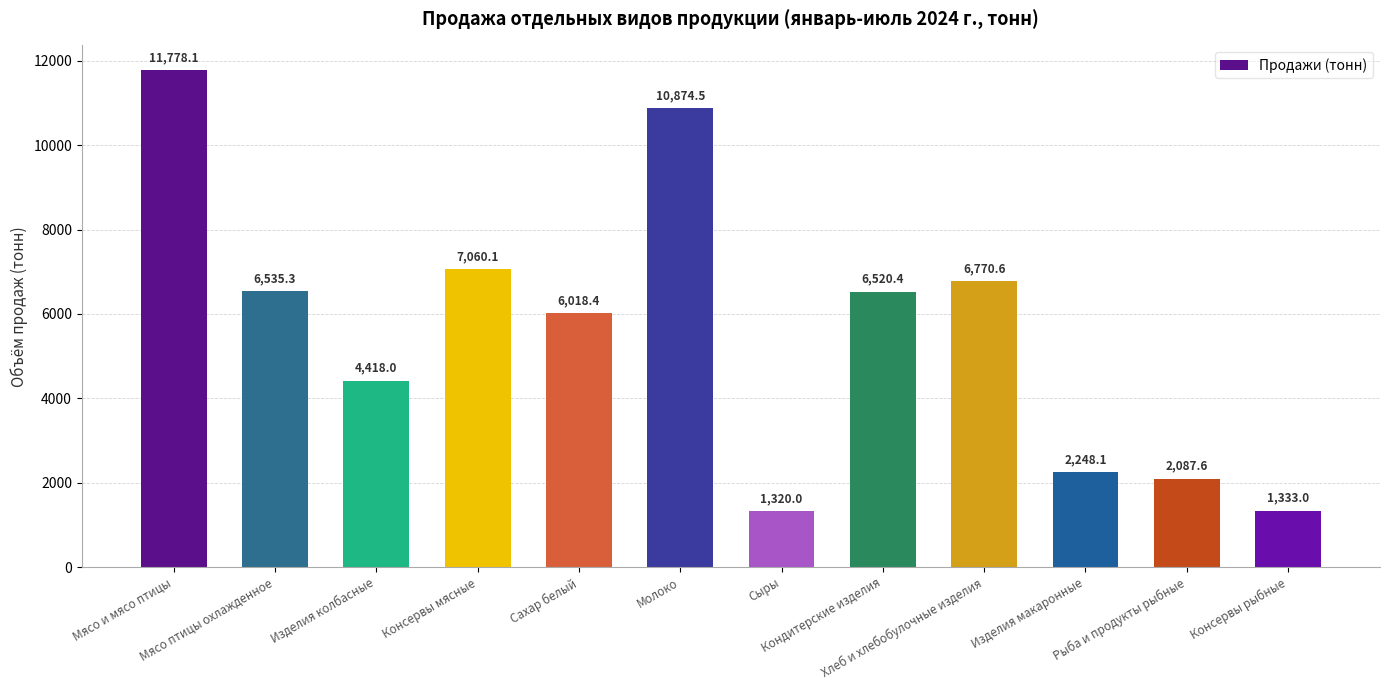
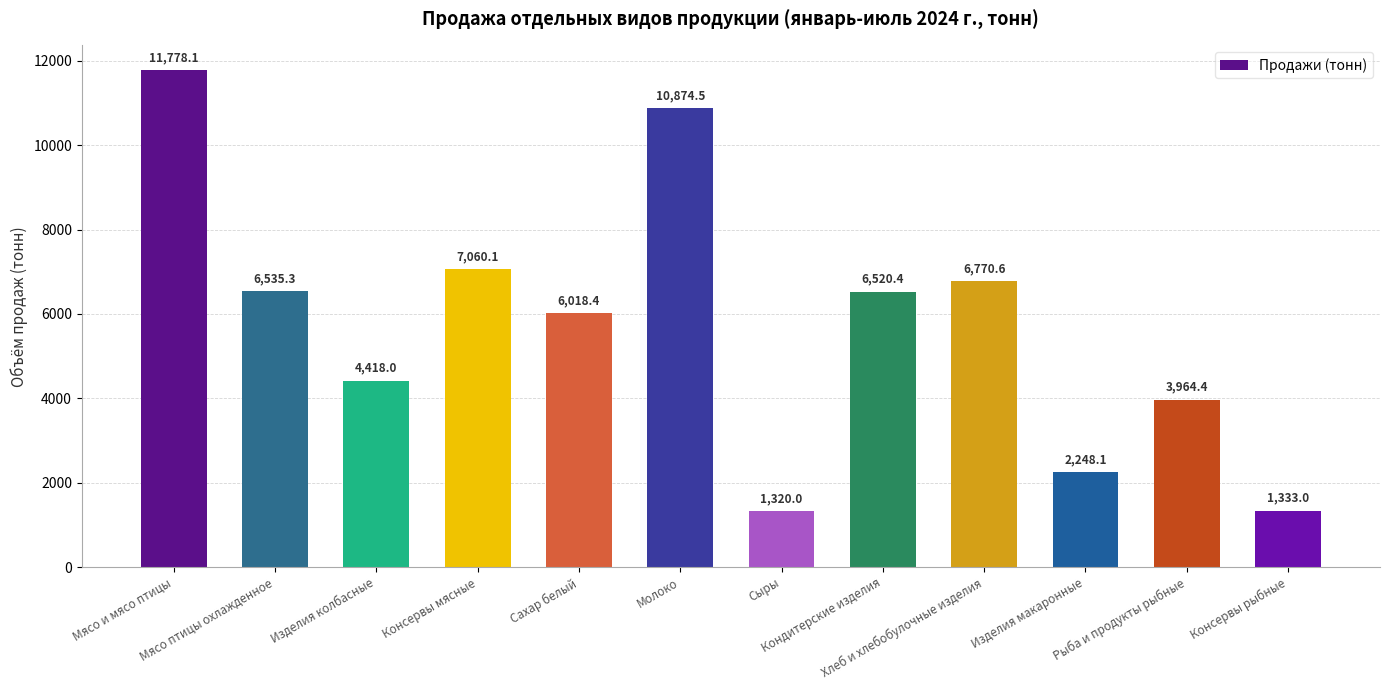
Рыба и продукты рыбные: 2,087.6 -> 3,964.4
